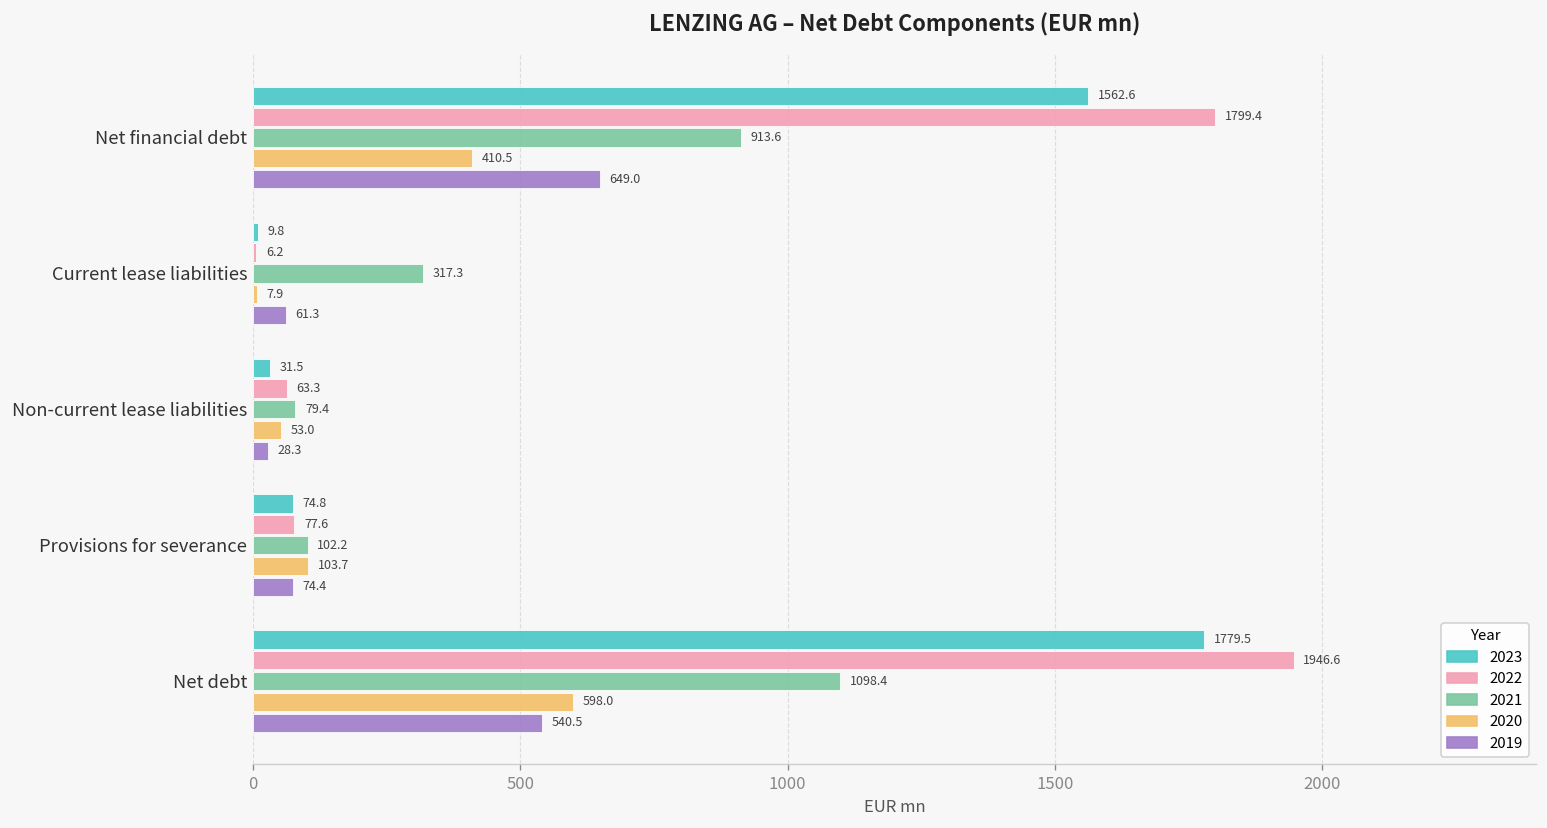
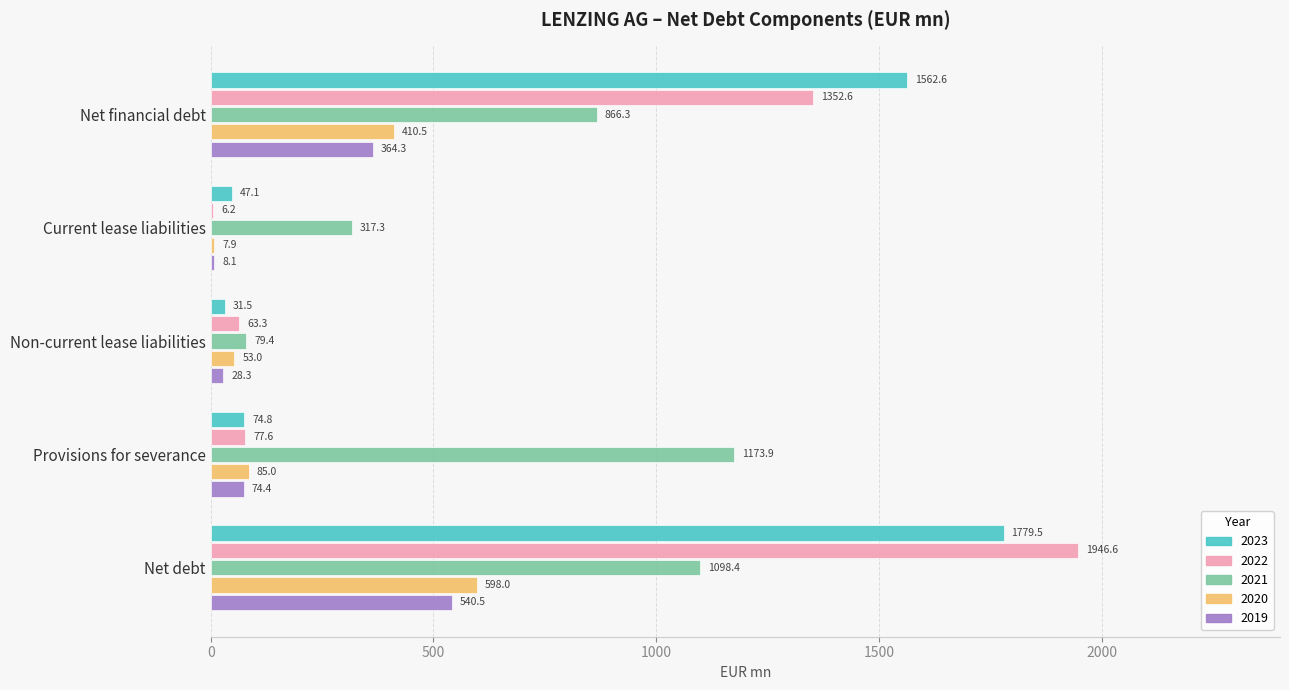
2022, Net financial debt: 1799.4 -> 1352.6
2021, Net financial debt: 913.6 -> 866.3
2019, Net financial debt: 649.0 -> 364.3
2023, Current lease liabilities: 9.8 -> 47.1
2019, Current lease liabilities: 61.3 -> 8.1
2021, Provisions for severance: 102.2 -> 1173.9
2020, Provisions for severance: 103.7 -> 85.0
